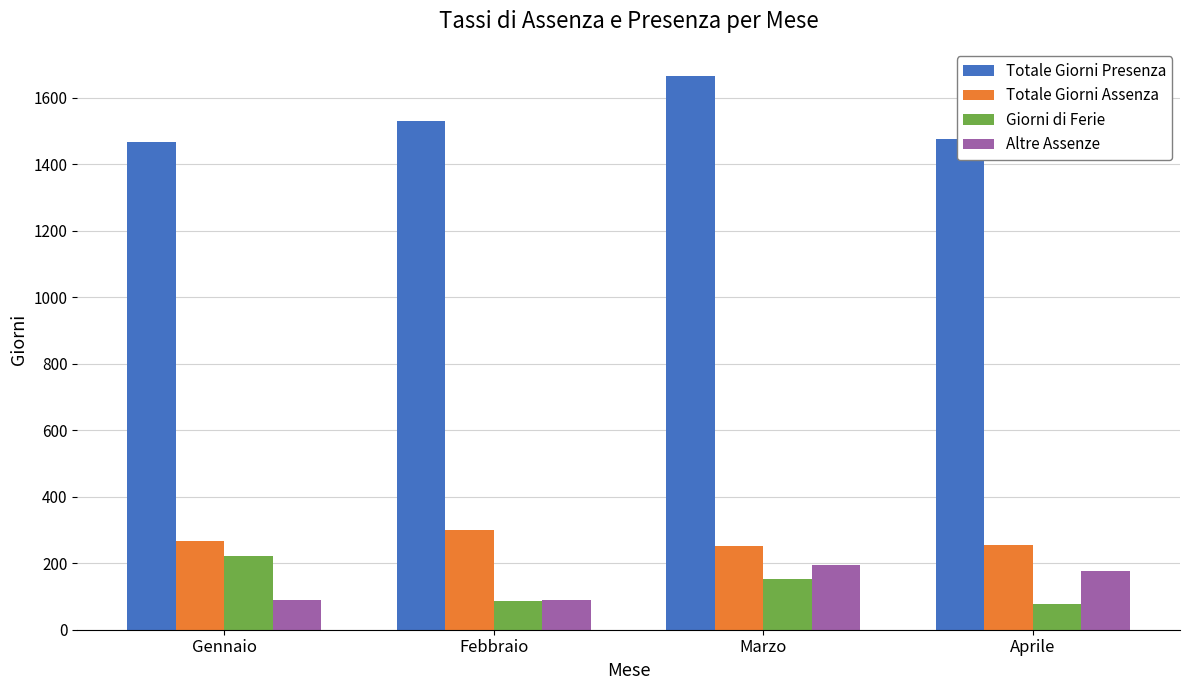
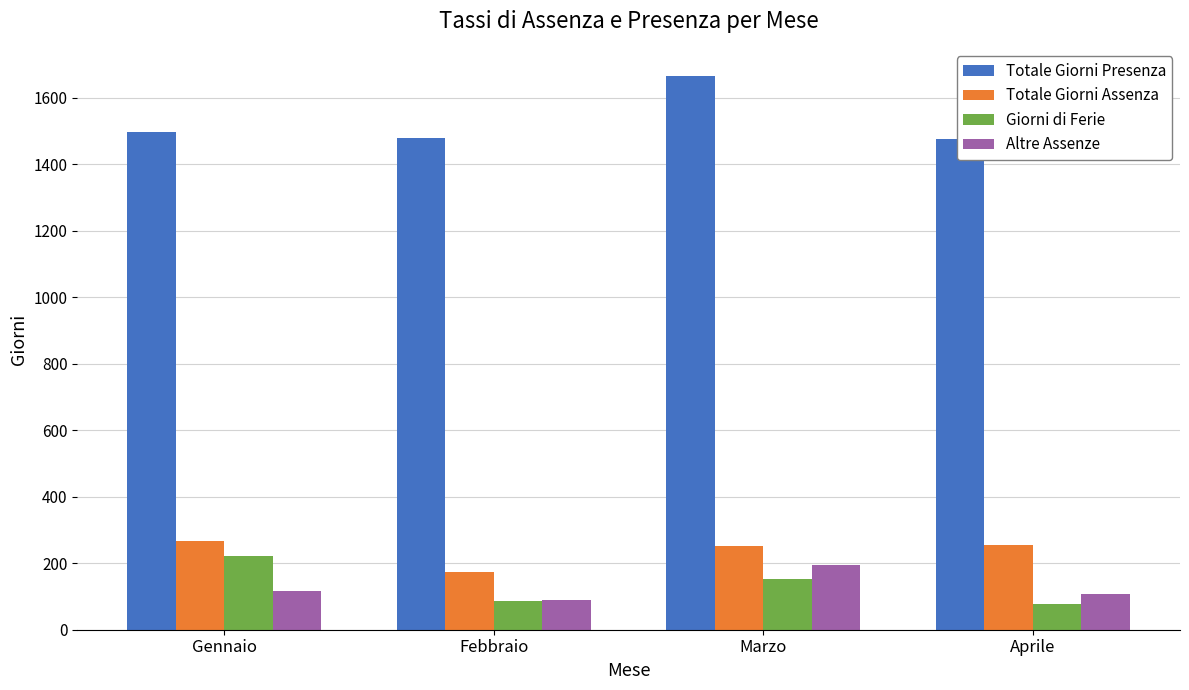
Totale Giorni Presenza, Gennaio: 1470 -> 1500
Altre Assenze, Gennaio: 90 -> 120
Totale Giorni Presenza, Febbraio: 1530 -> 1480
Totale Giorni Assenza, Febbraio: 300 -> 180
Altre Assenze, Aprile: 180 -> 110
